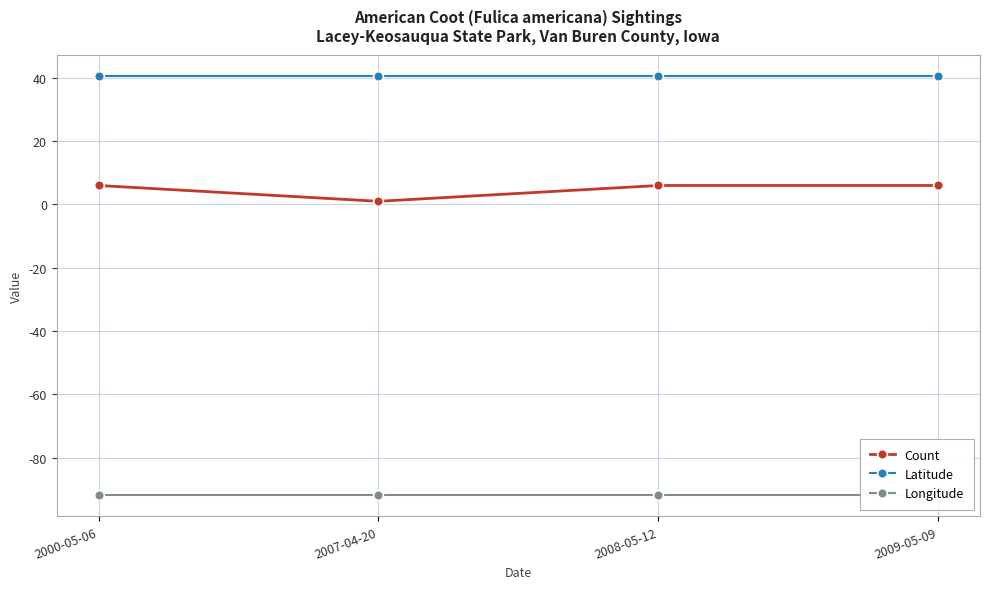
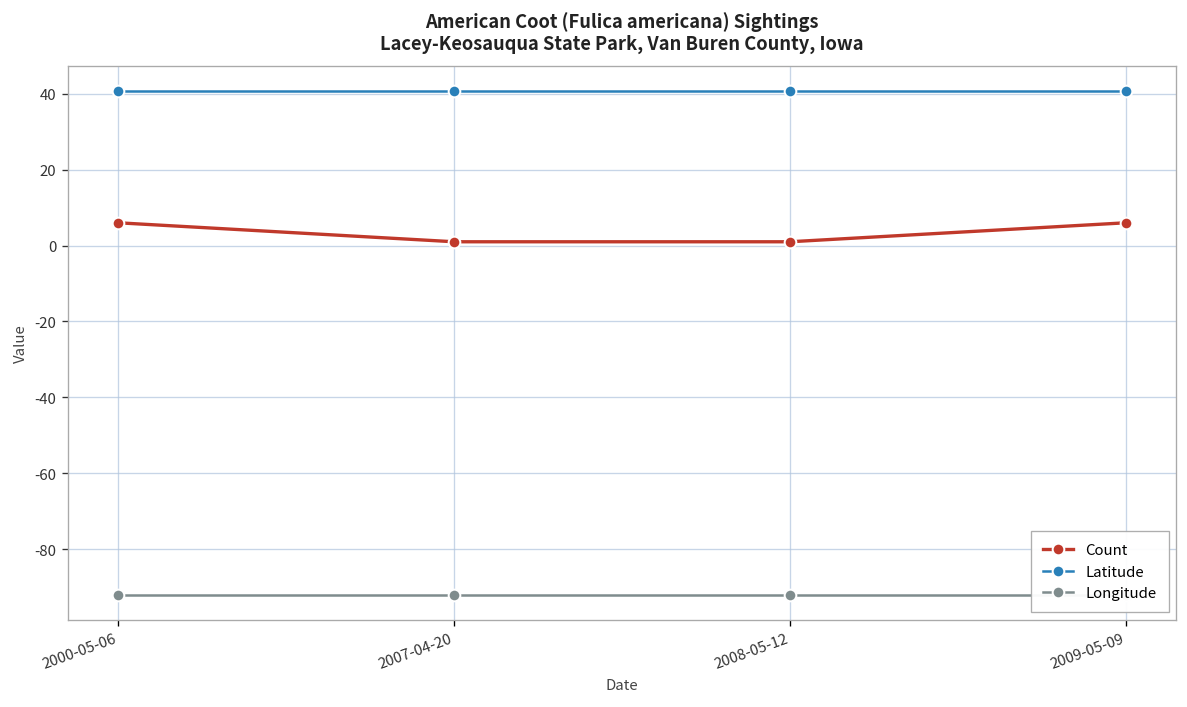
Count, 2008-05-12: 6 -> 1
